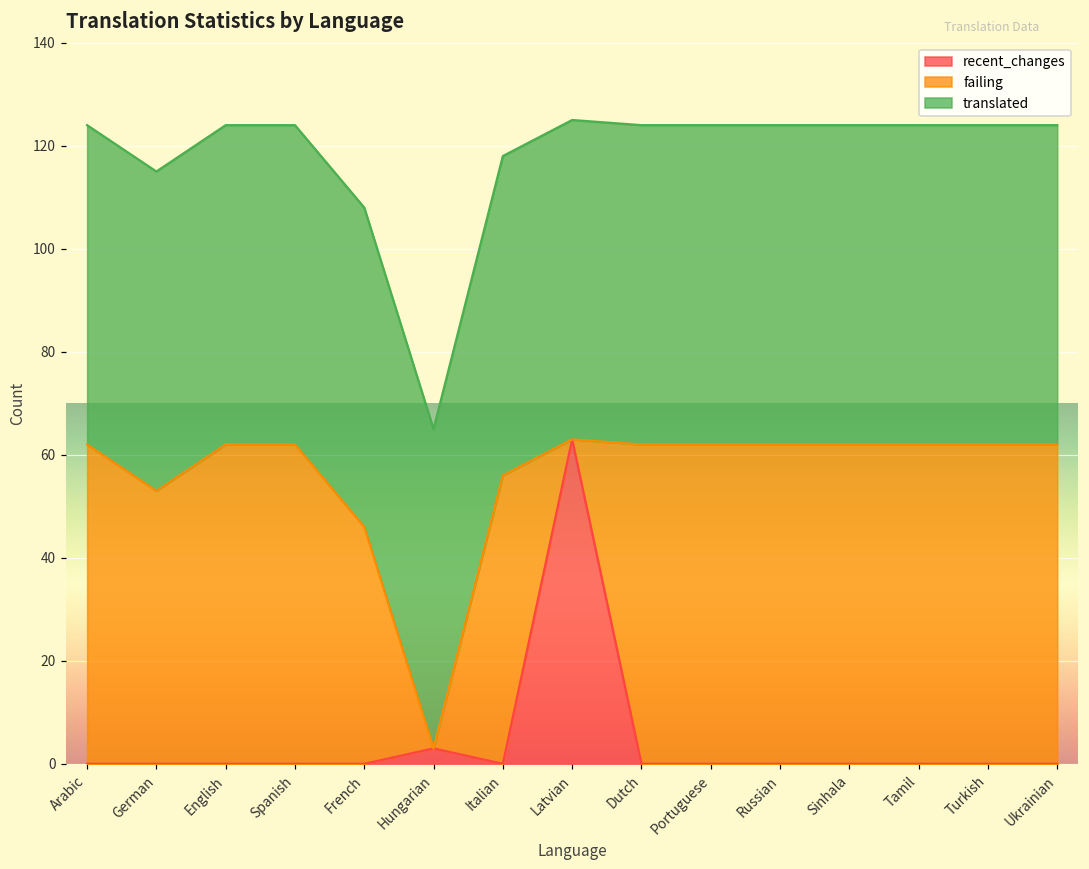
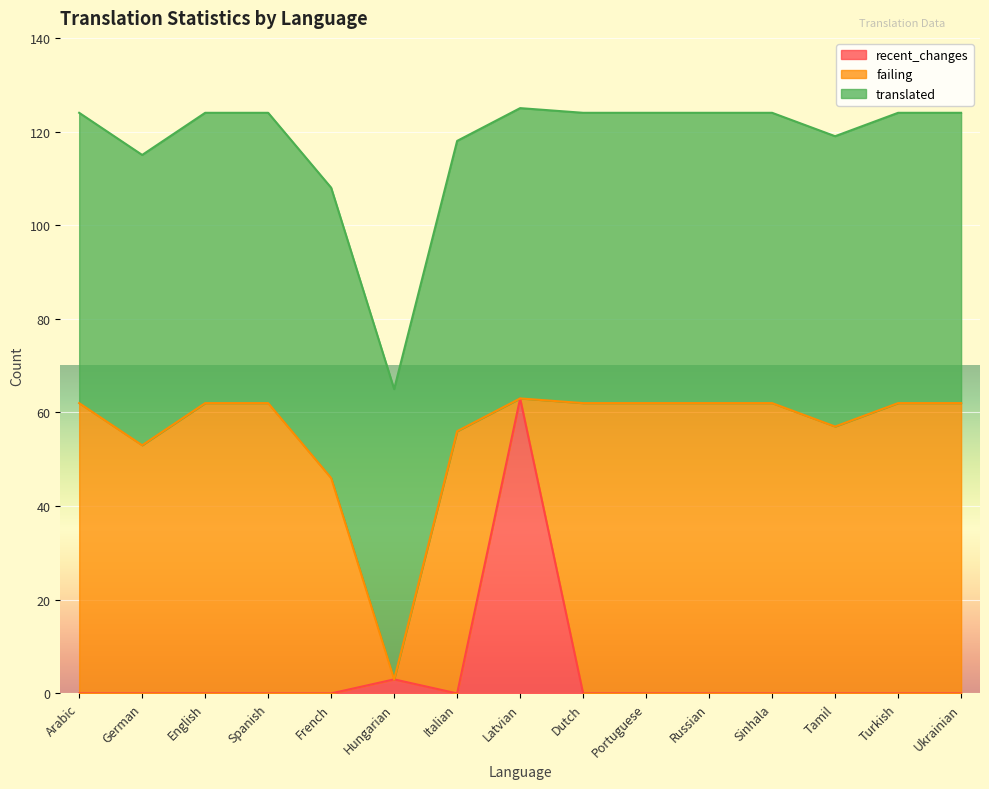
failing, Tamil: 62 -> 57
